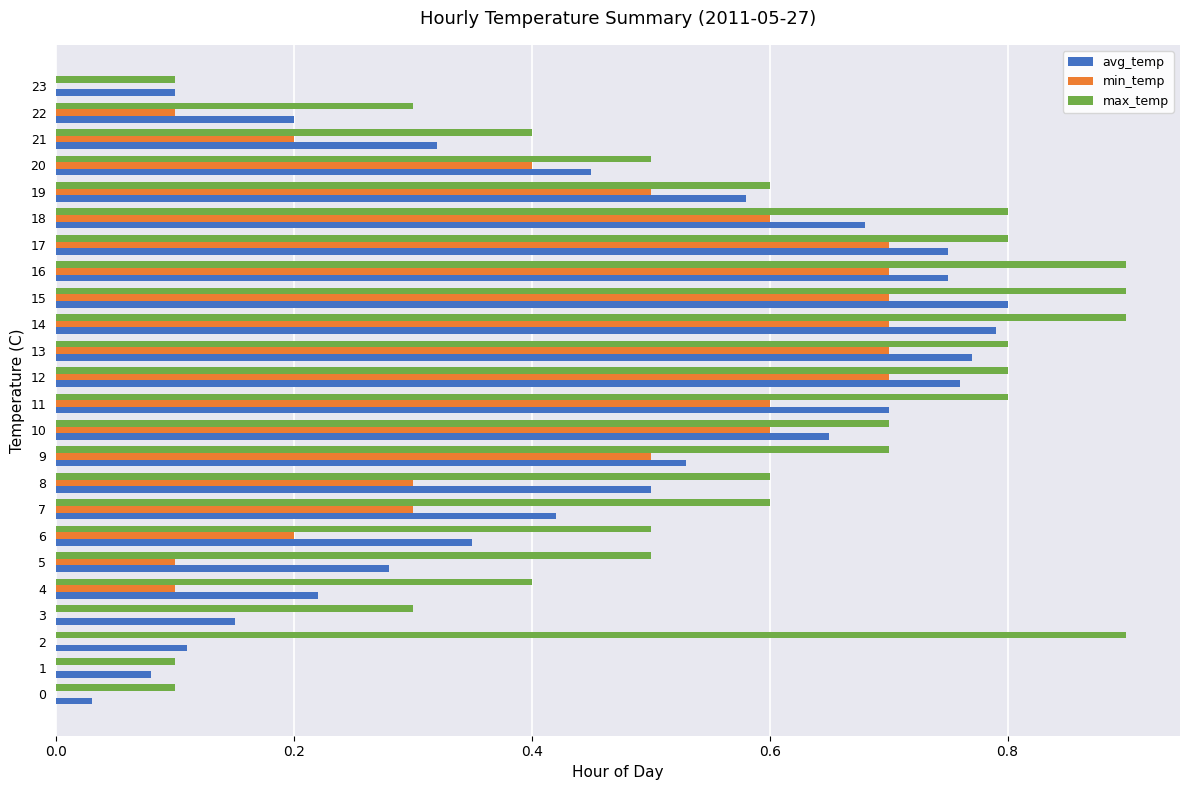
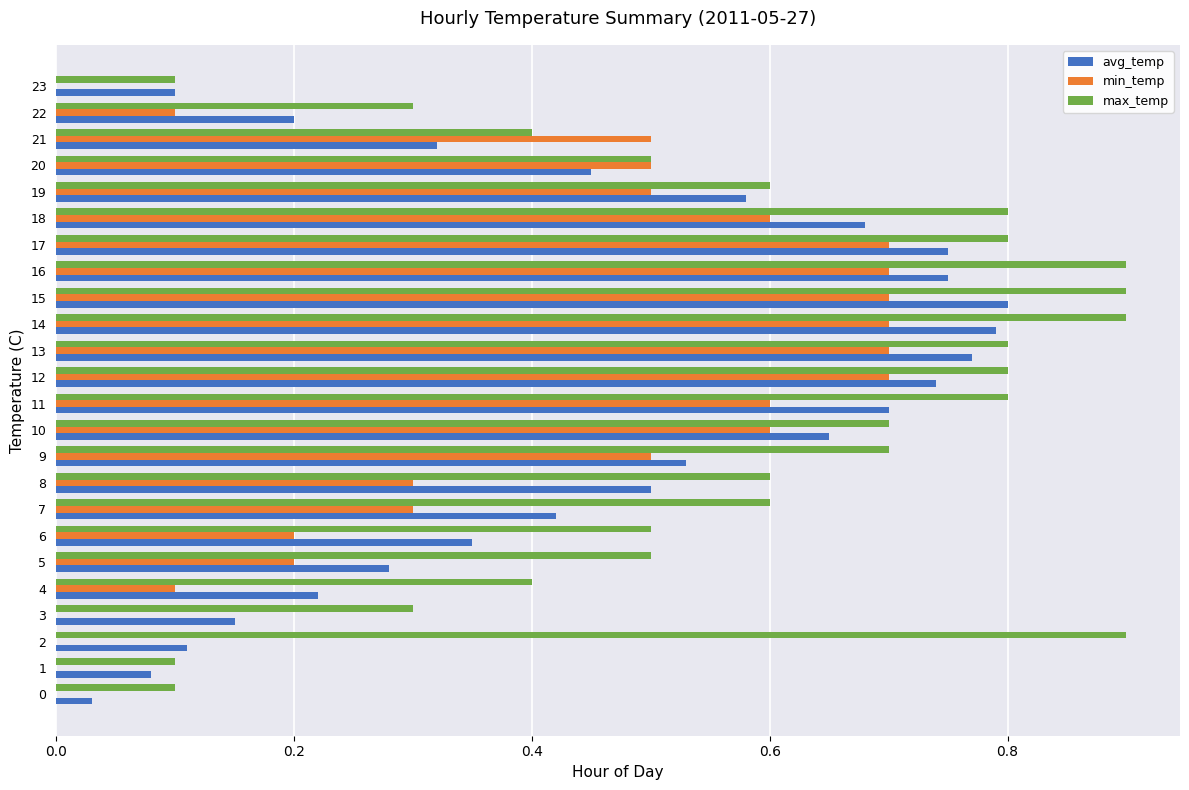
min_temp, 21: 0.200 -> 0.500
min_temp, 20: 0.400 -> 0.500
avg_temp, 12: 0.760 -> 0.740
min_temp, 5: 0.100 -> 0.200
